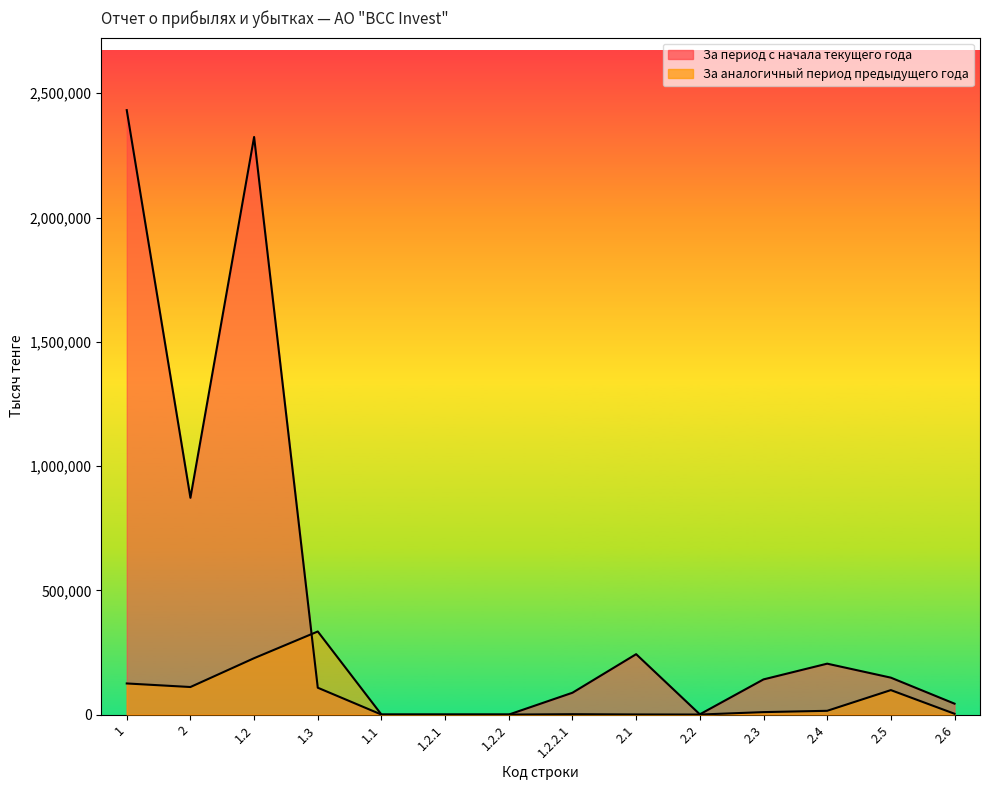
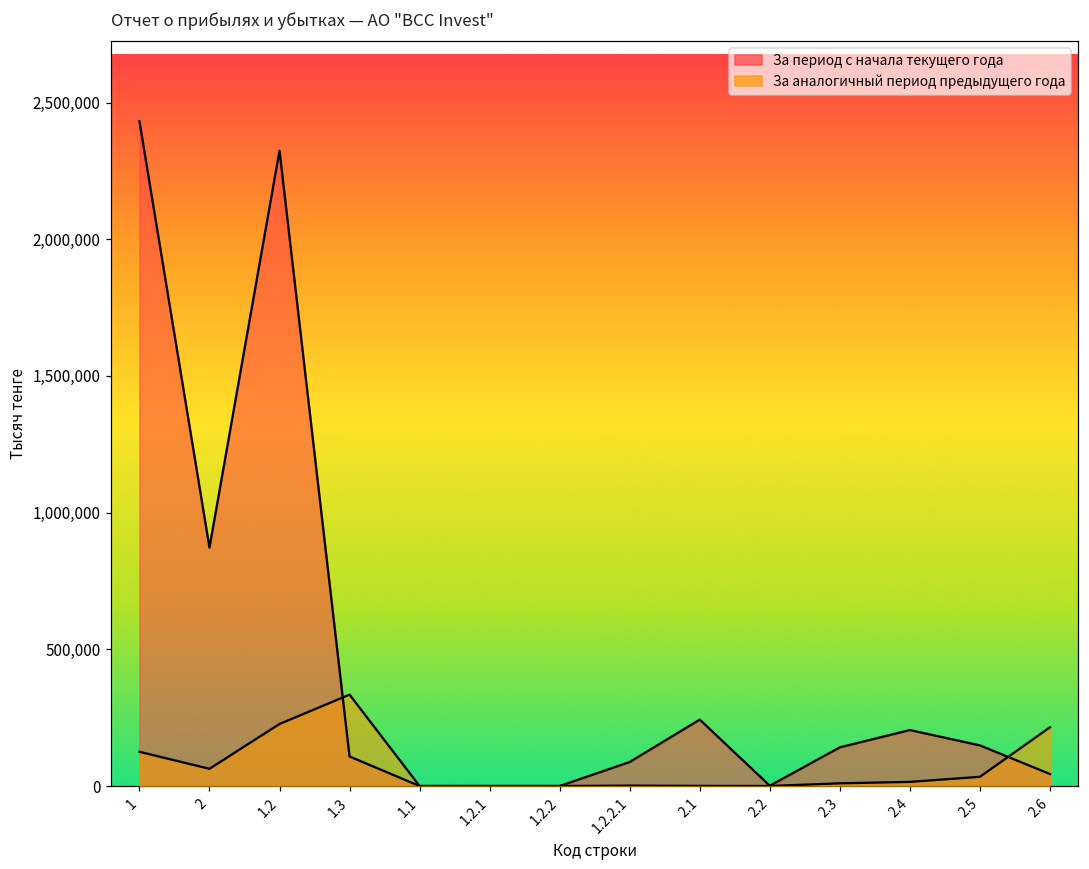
За аналогичный период предыдущего года, 2: 110,000 -> 60,000
За аналогичный период предыдущего года, 2.5: 100,000 -> 30,000
За аналогичный период предыдущего года, 2.6: 0 -> 210,000
